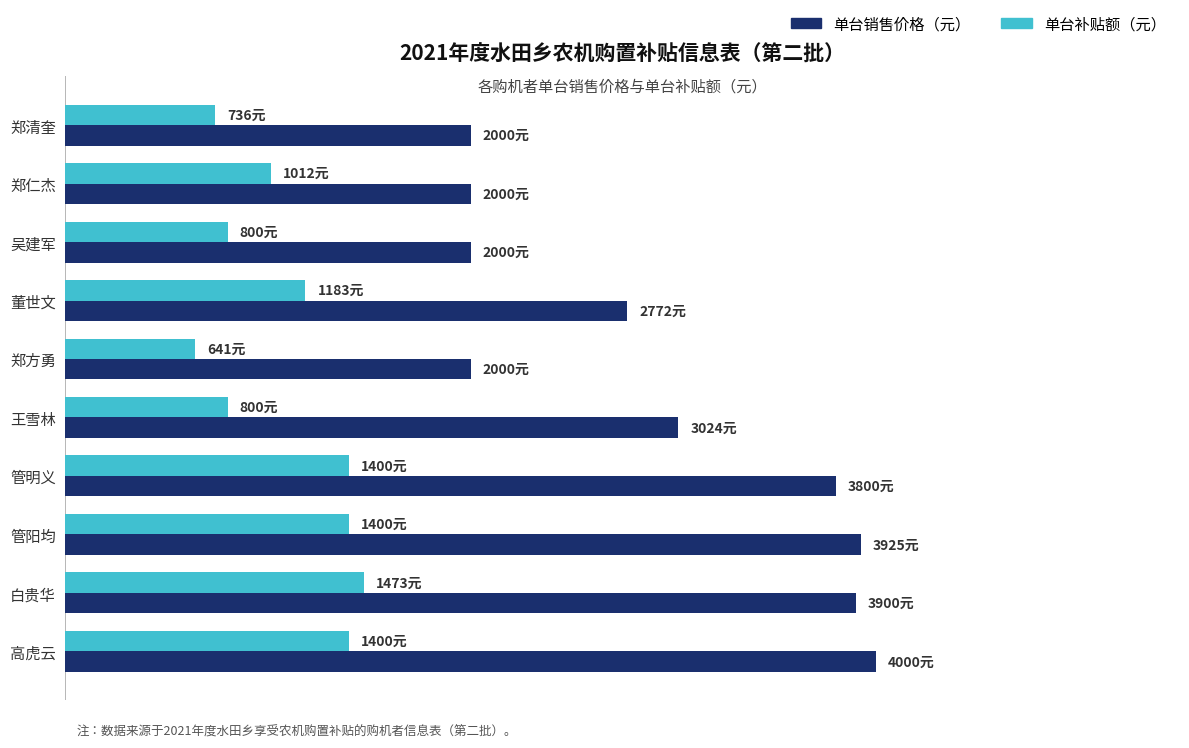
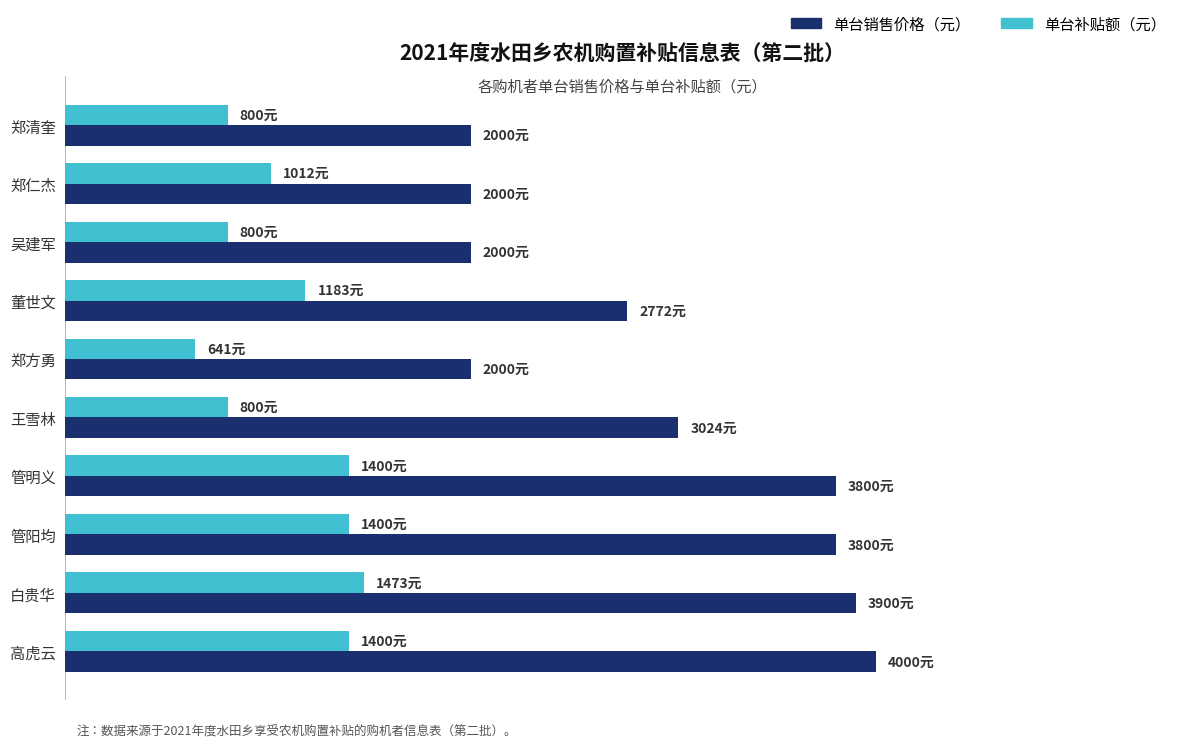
单台补贴额（元）, 郑清奎: 736元 -> 800元
单台销售价格（元）, 管阳均: 3925元 -> 3800元
